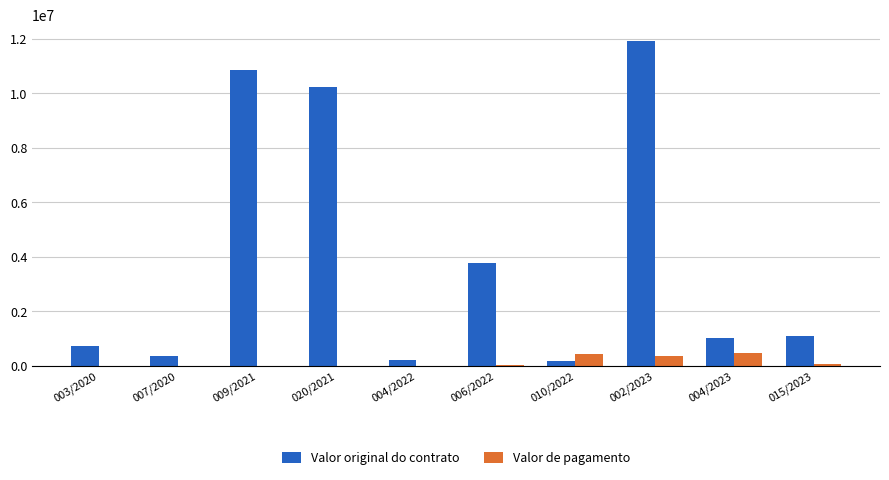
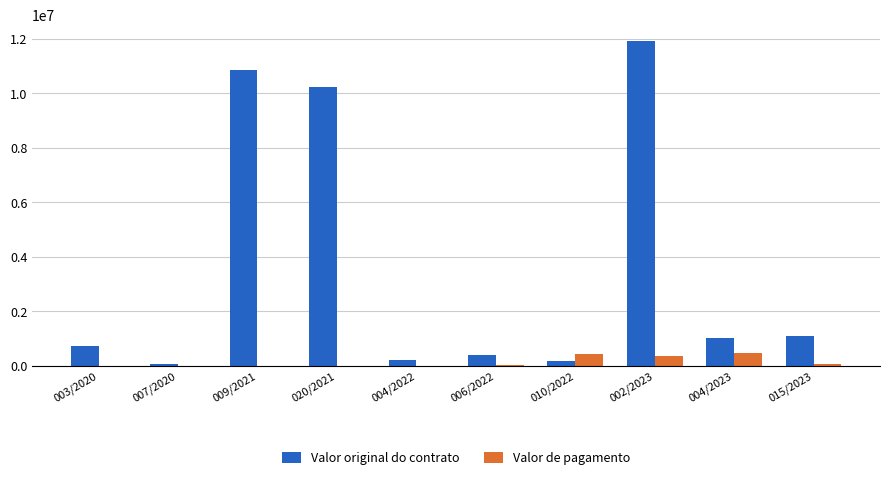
Valor original do contrato, 007/2020: 400000 -> 100000
Valor original do contrato, 006/2022: 3800000 -> 400000
